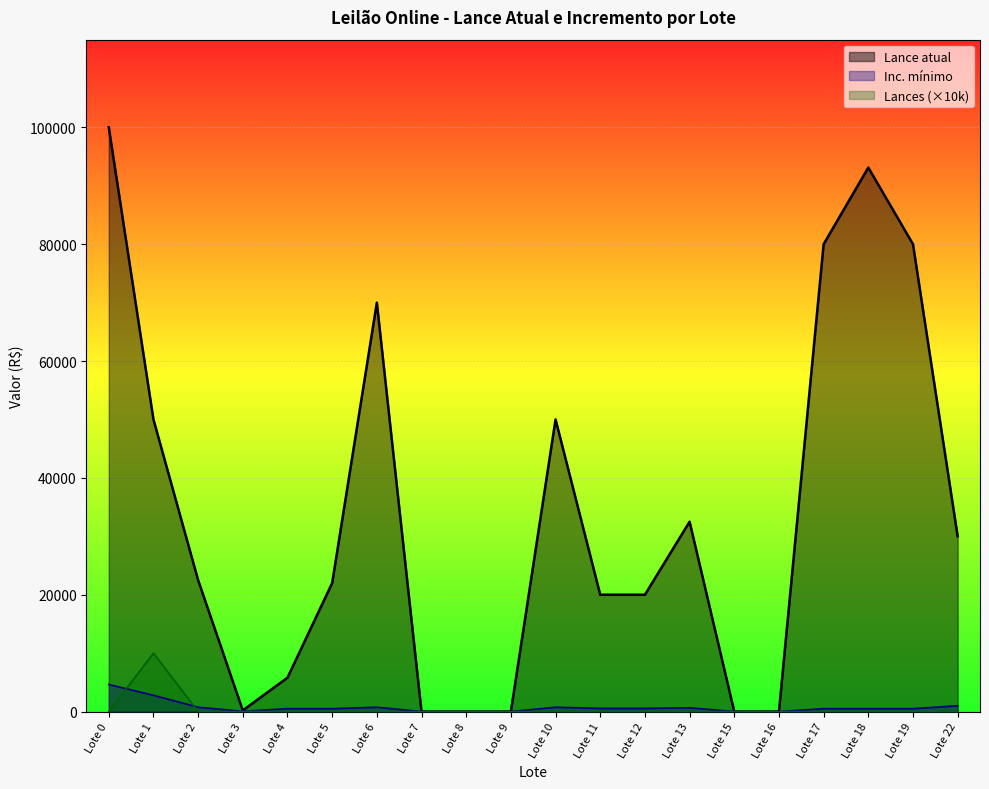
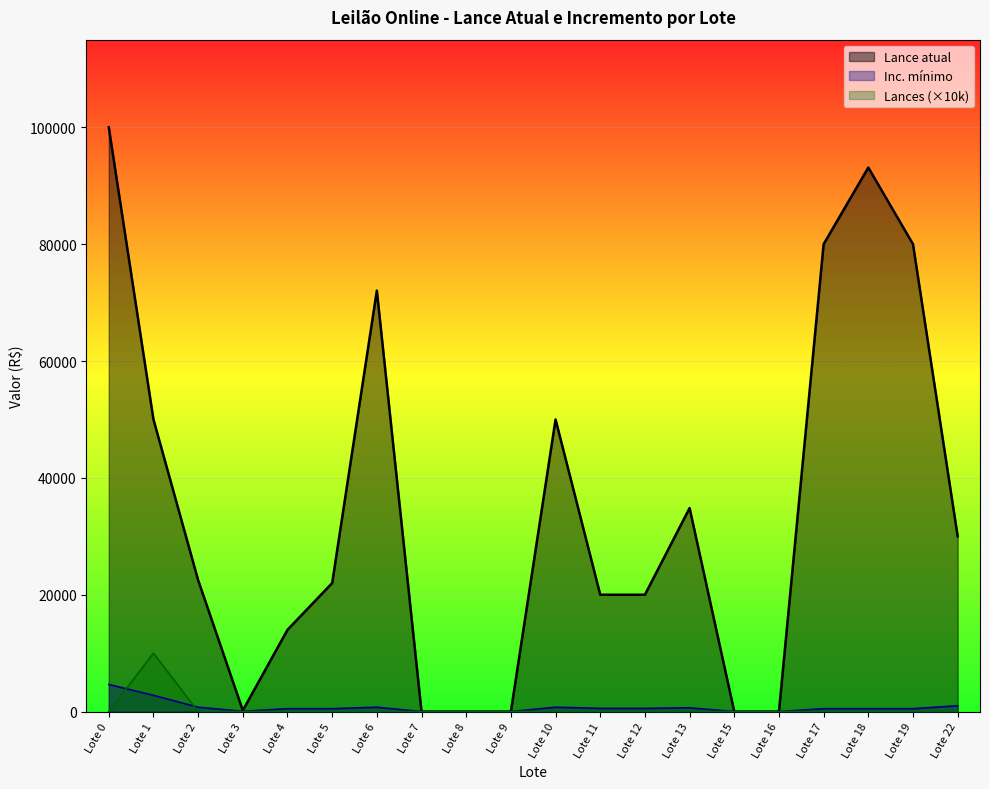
Lance atual, Lote 4: 6000 -> 14000
Lance atual, Lote 6: 70000 -> 72000
Lance atual, Lote 13: 33000 -> 35000
